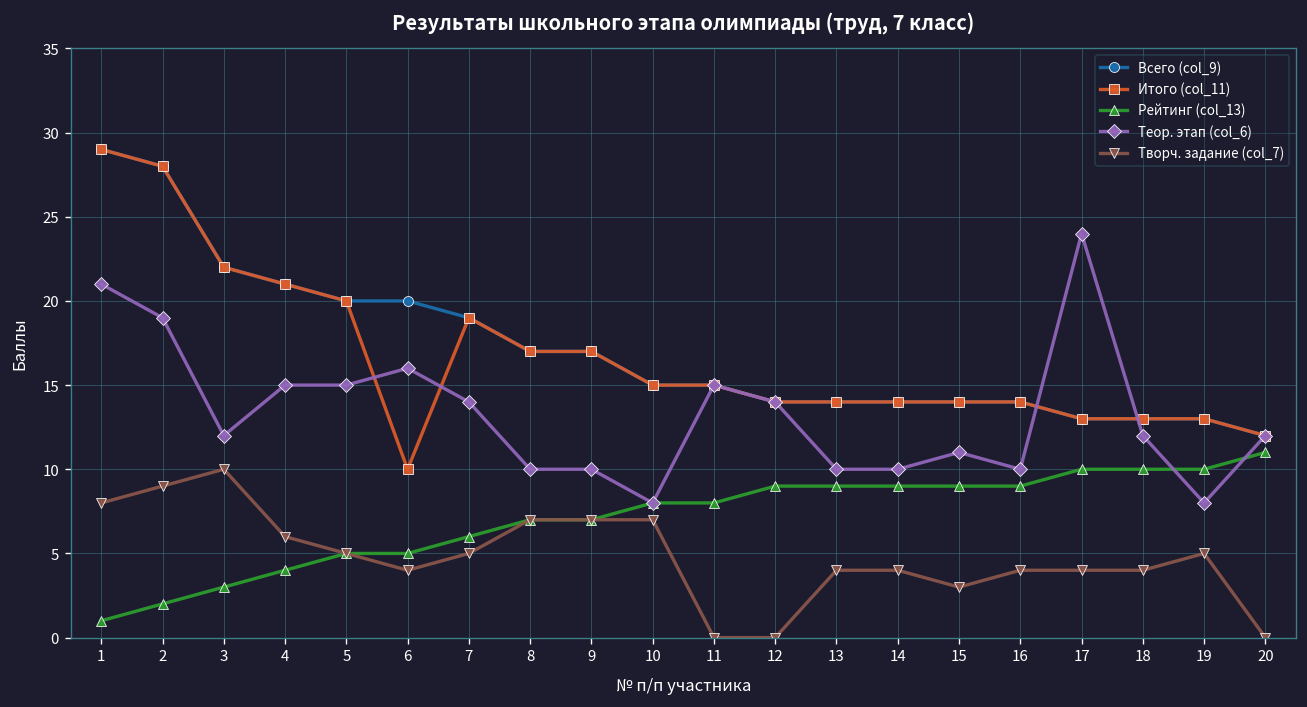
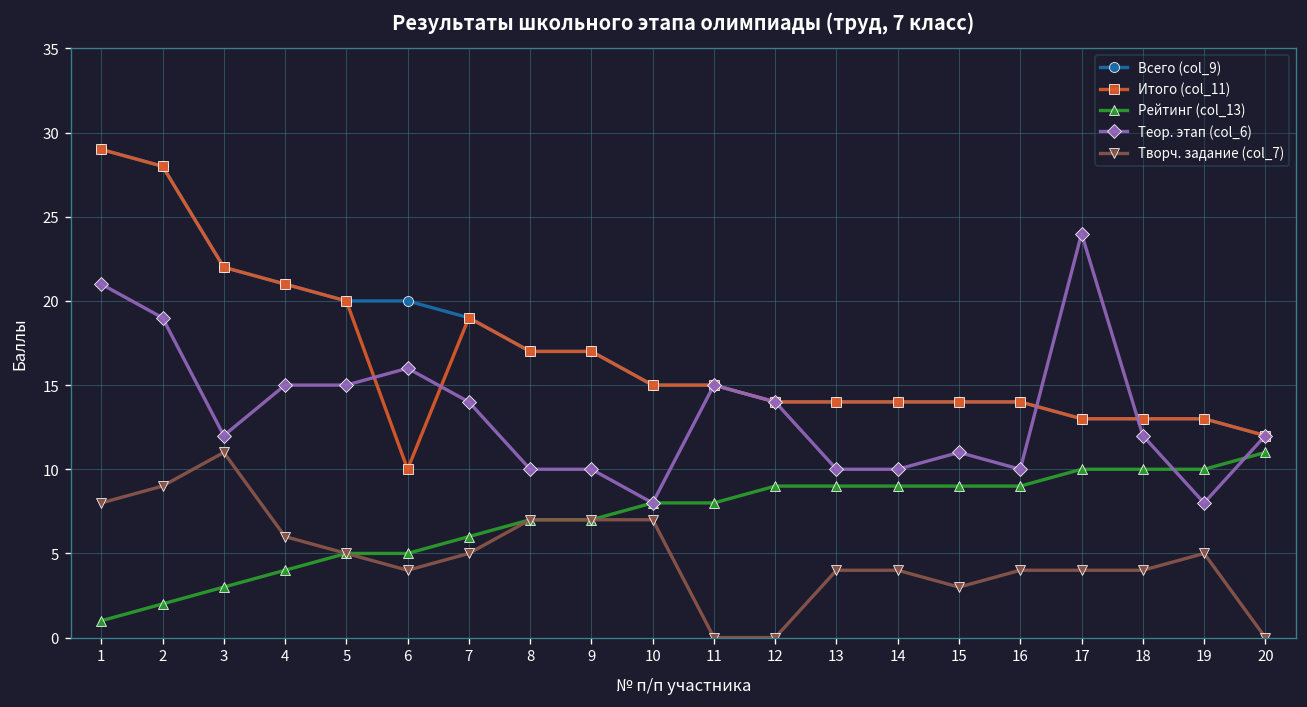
Творч. задание (col_7), 3: 10 -> 11
